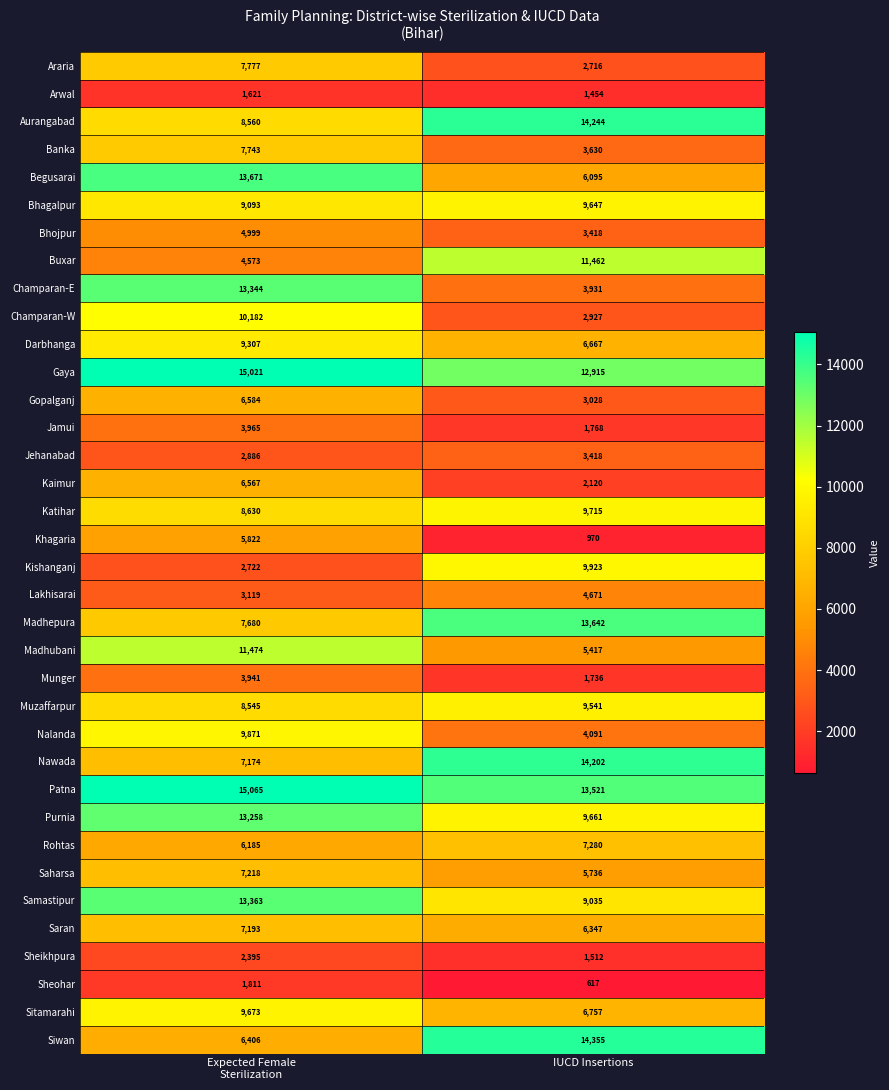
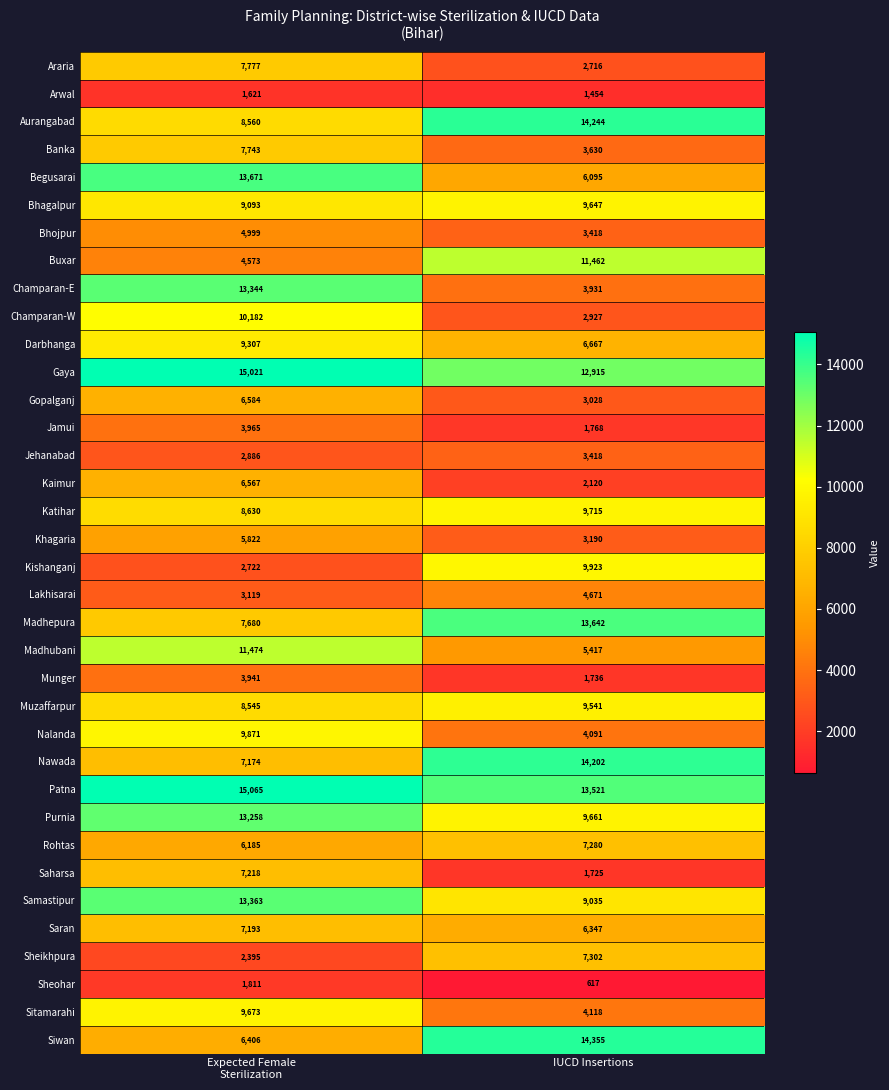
Khagaria, IUCD Insertions: 970 -> 3,190
Saharsa, IUCD Insertions: 5,736 -> 1,725
Sheikhpura, IUCD Insertions: 1,512 -> 7,302
Sitamarahi, IUCD Insertions: 6,757 -> 4,118
